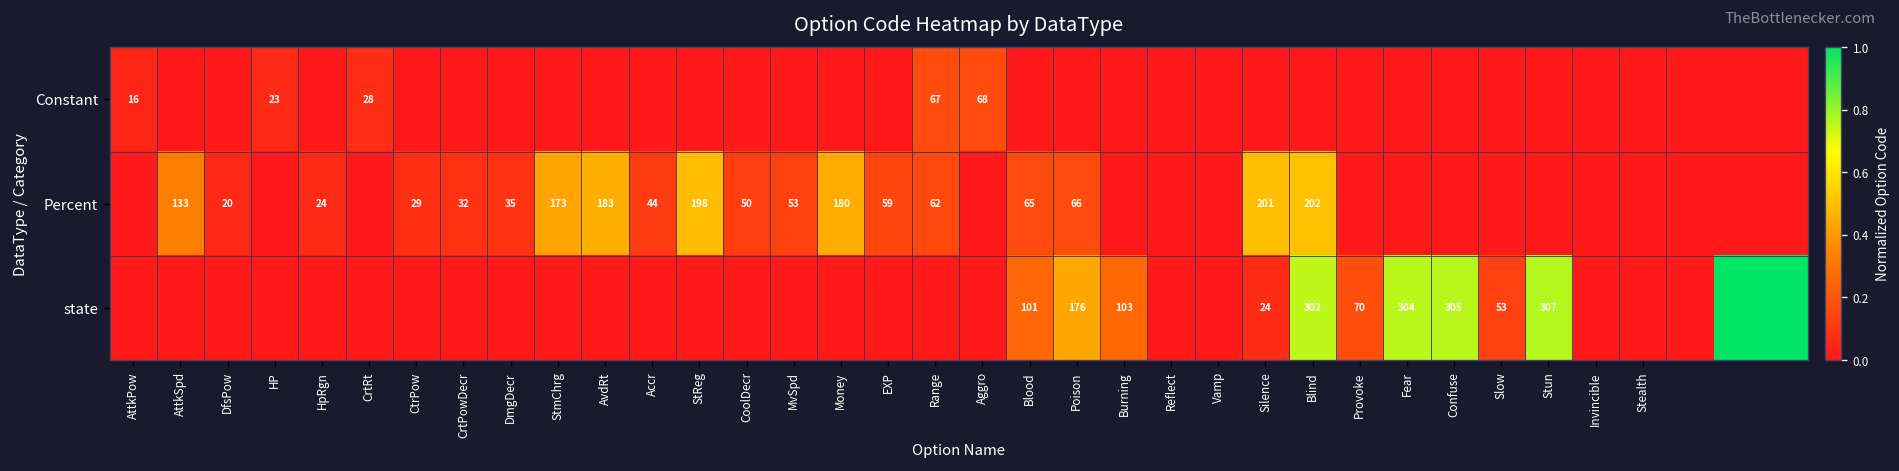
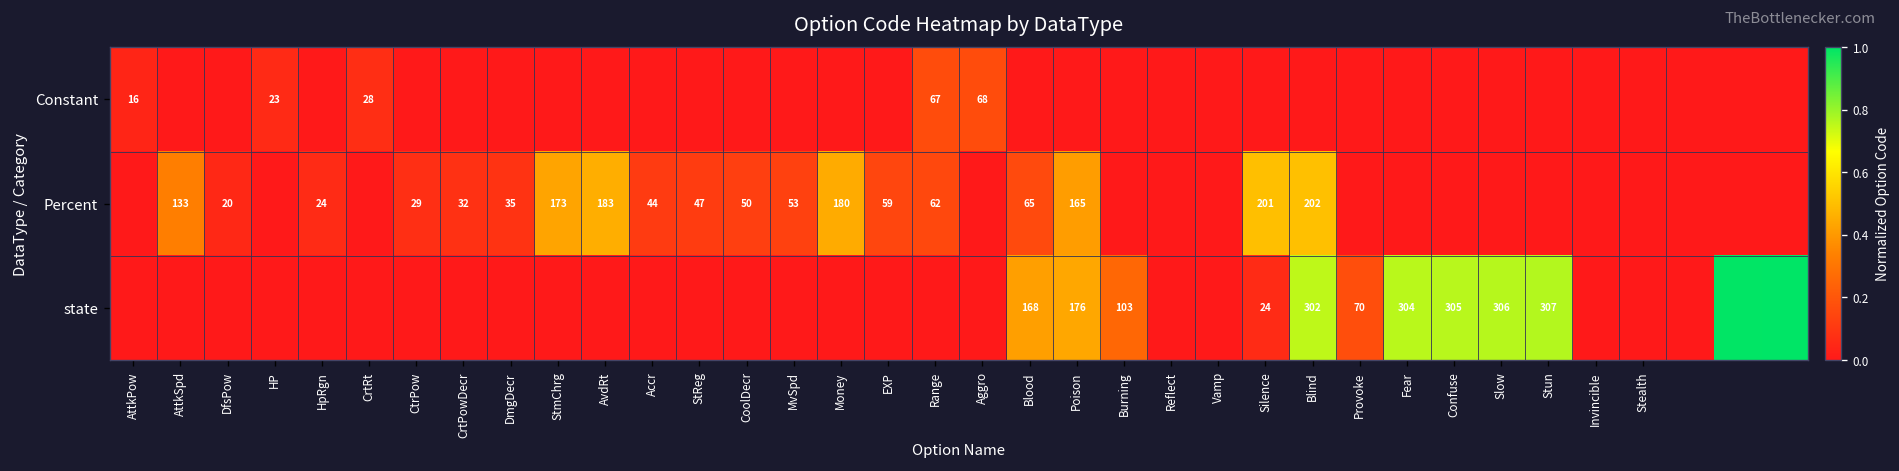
Percent, StReg: 198 -> 47
Percent, Poison: 66 -> 165
state, Blood: 101 -> 168
state, Slow: 53 -> 306
